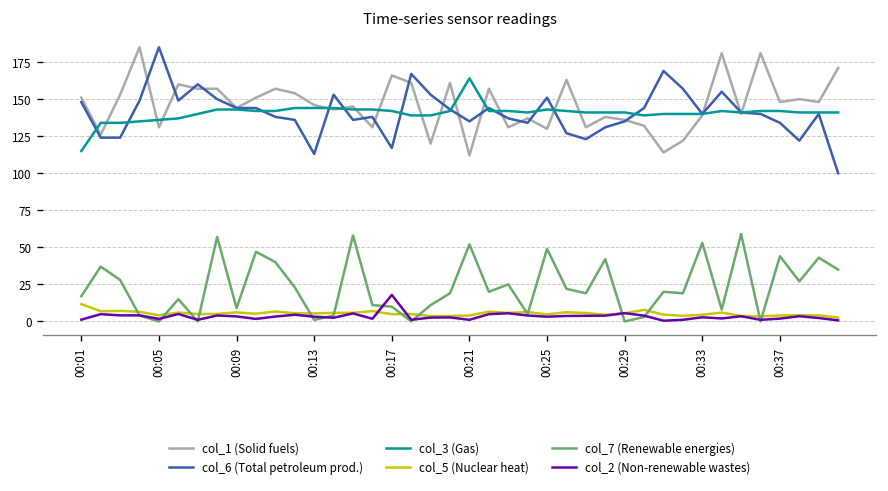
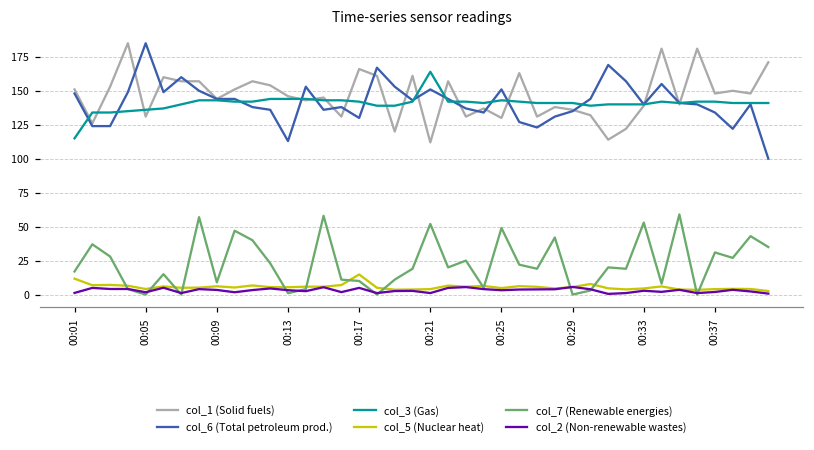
col_6 (Total petroleum prod.), 00:17: 117 -> 130
col_5 (Nuclear heat), 00:17: 5 -> 15
col_2 (Non-renewable wastes), 00:17: 18 -> 5
col_6 (Total petroleum prod.), 00:21: 135 -> 151
col_7 (Renewable energies), 00:37: 44 -> 31
